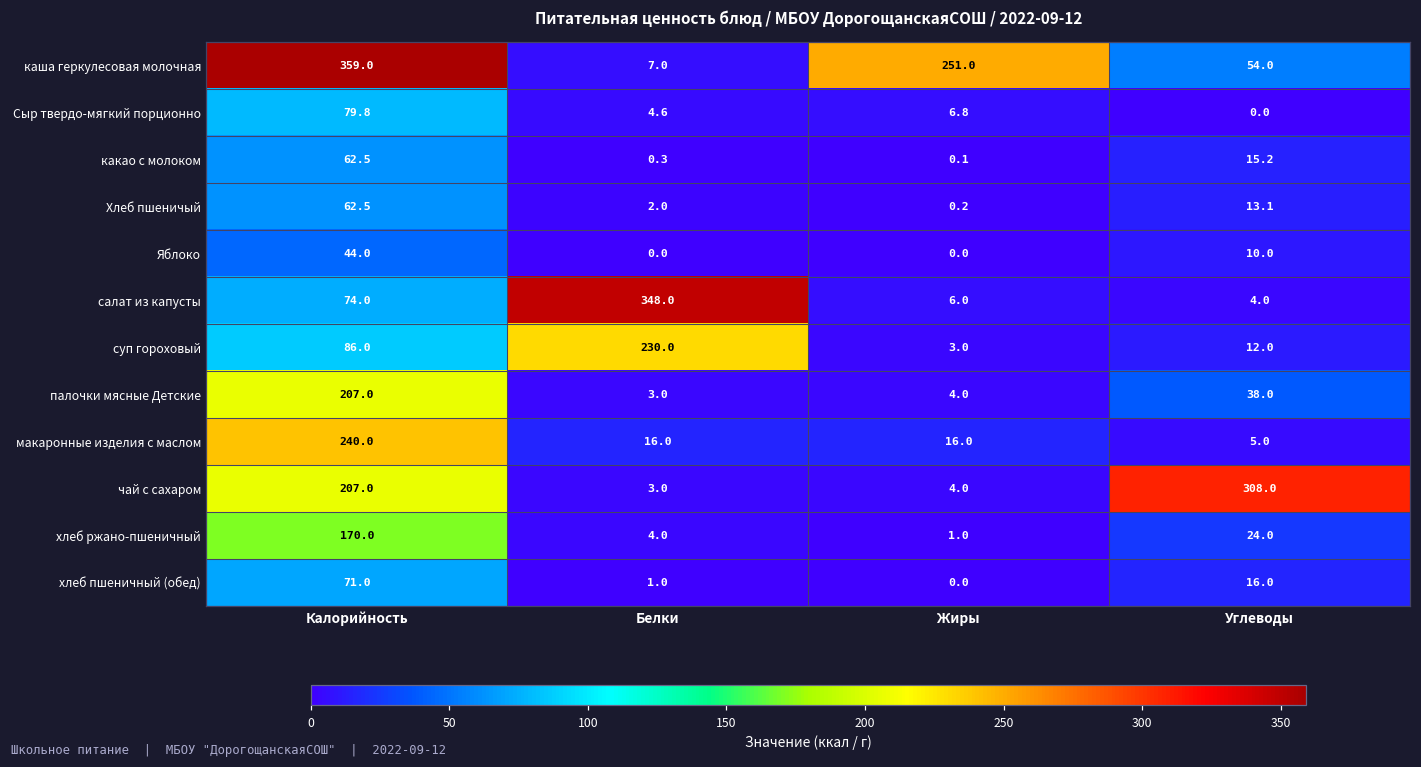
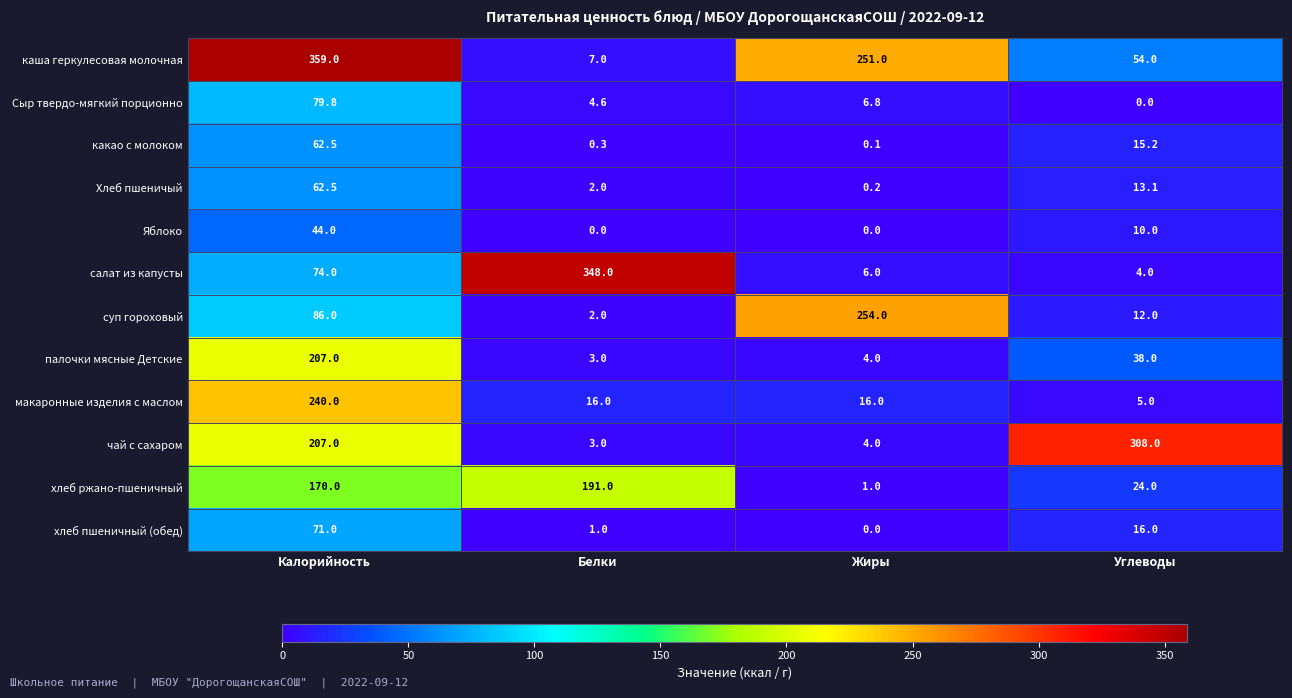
суп гороховый, Белки: 230.0 -> 2.0
суп гороховый, Жиры: 3.0 -> 254.0
хлеб ржано-пшеничный, Белки: 4.0 -> 191.0
